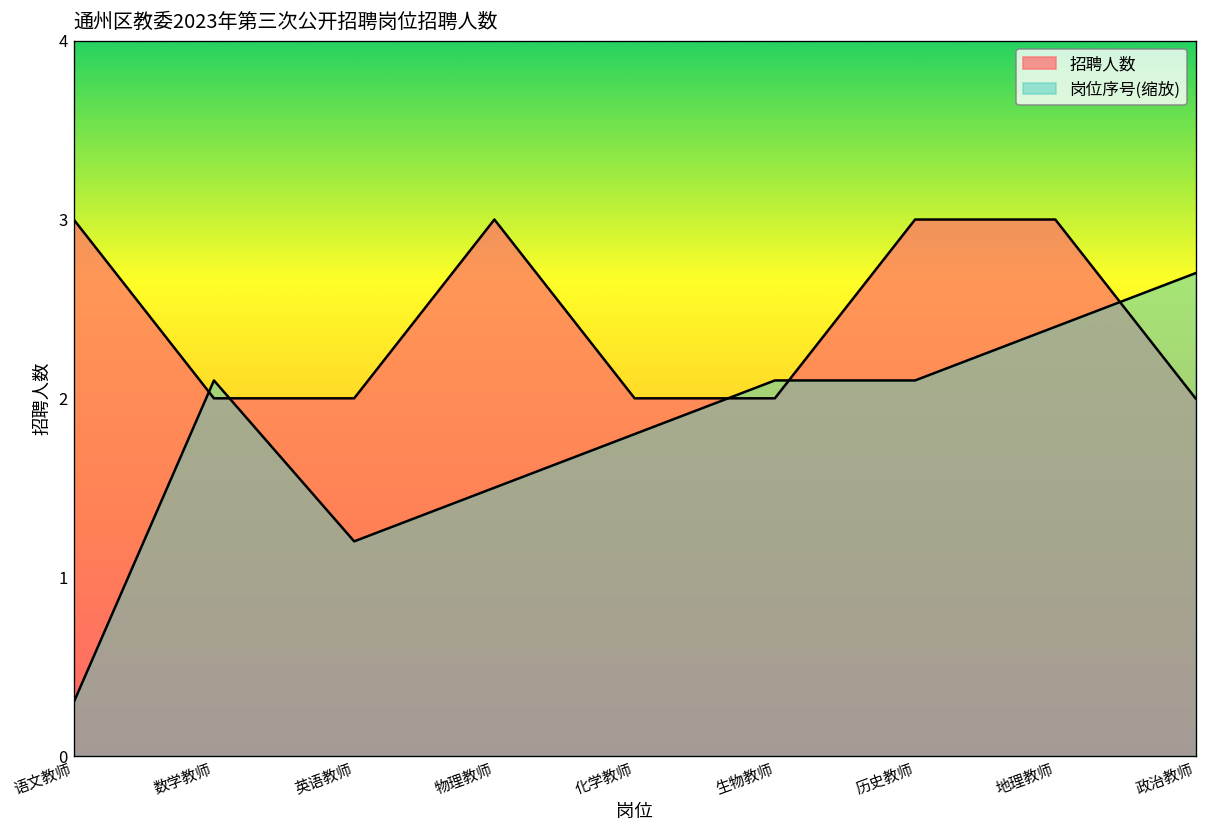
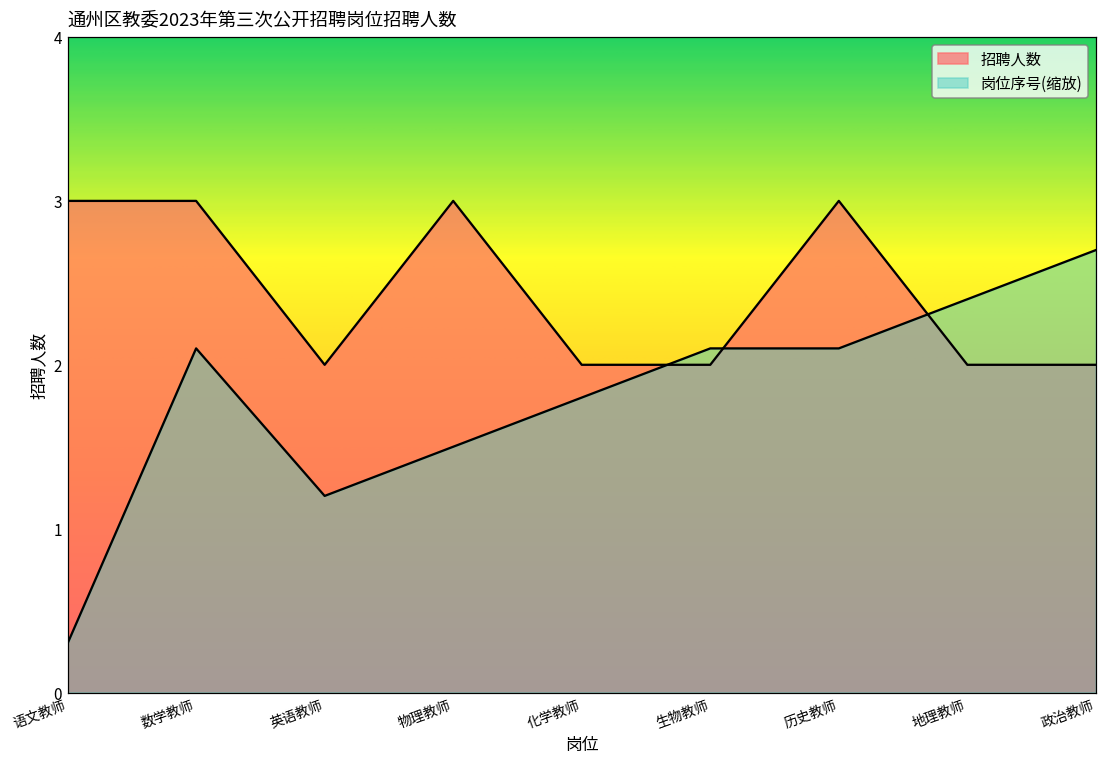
招聘人数, 数学教师: 2 -> 3
招聘人数, 地理教师: 3 -> 2
